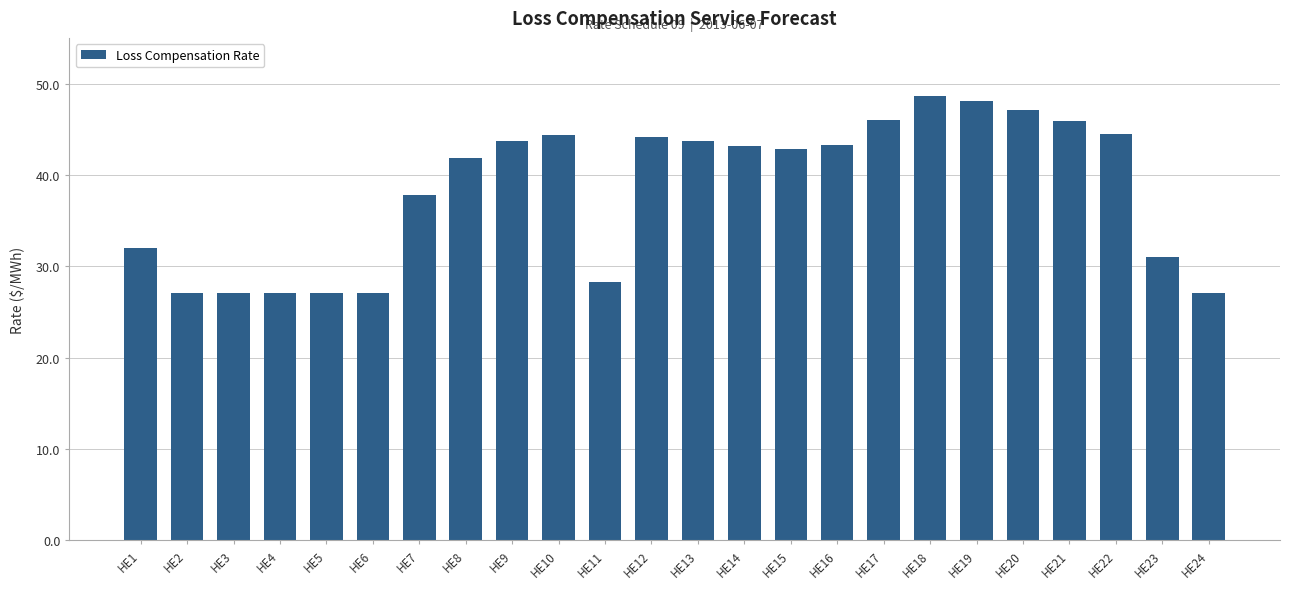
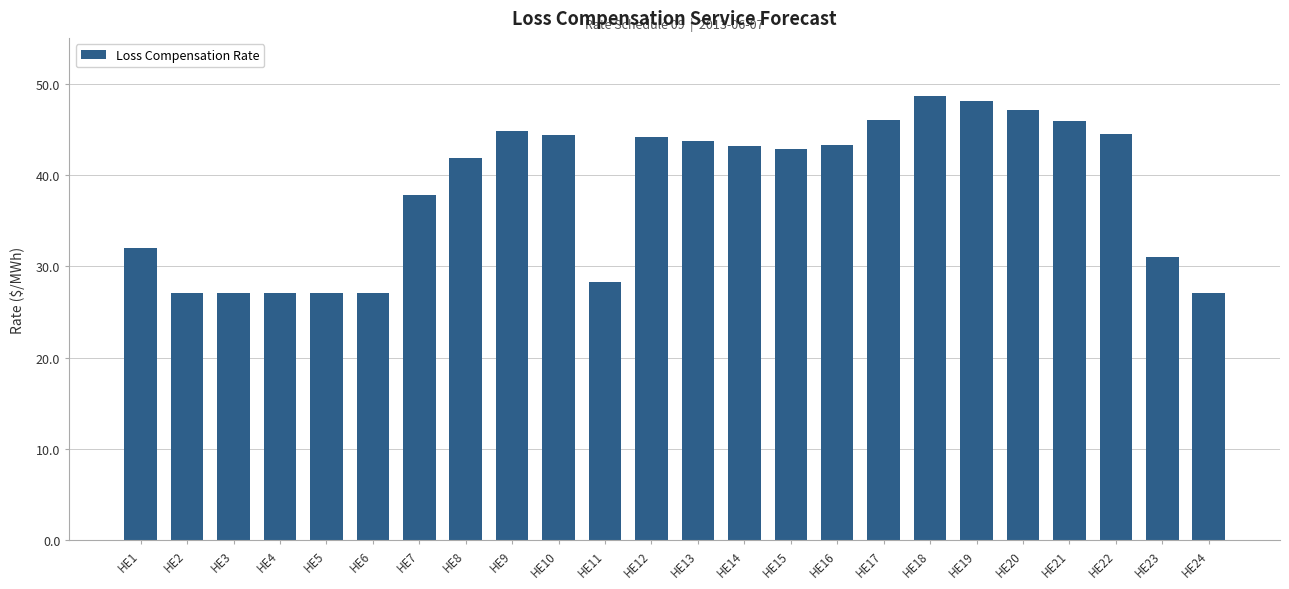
HE9: 44 -> 45
